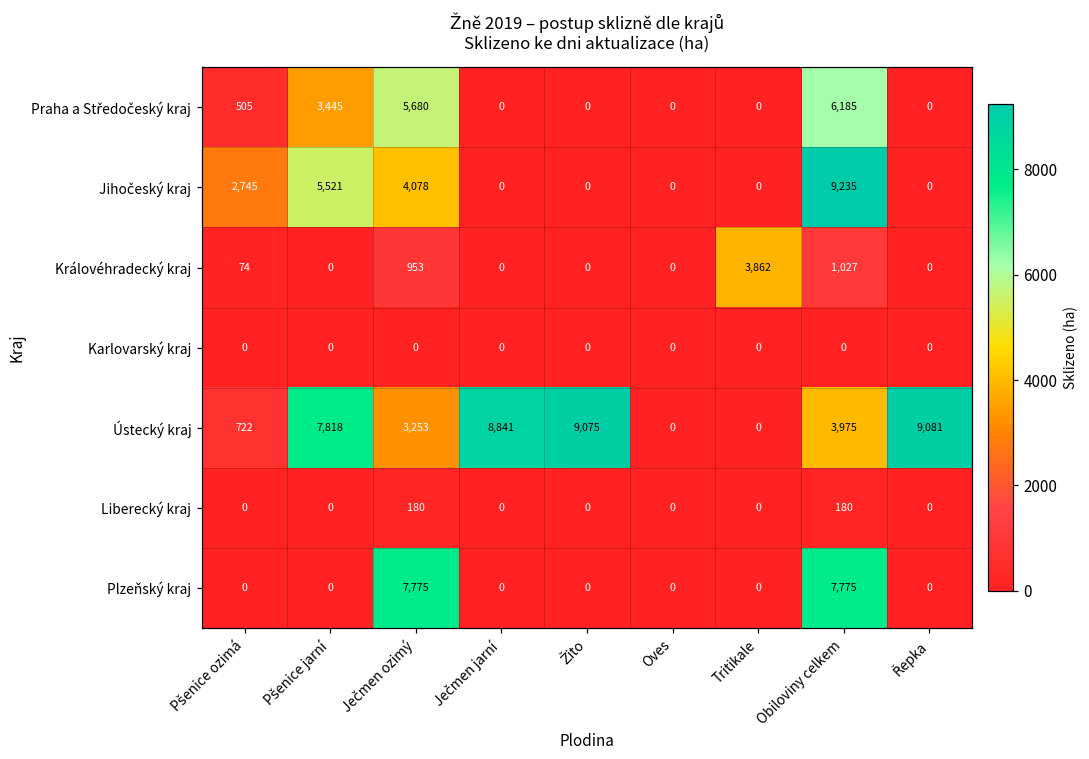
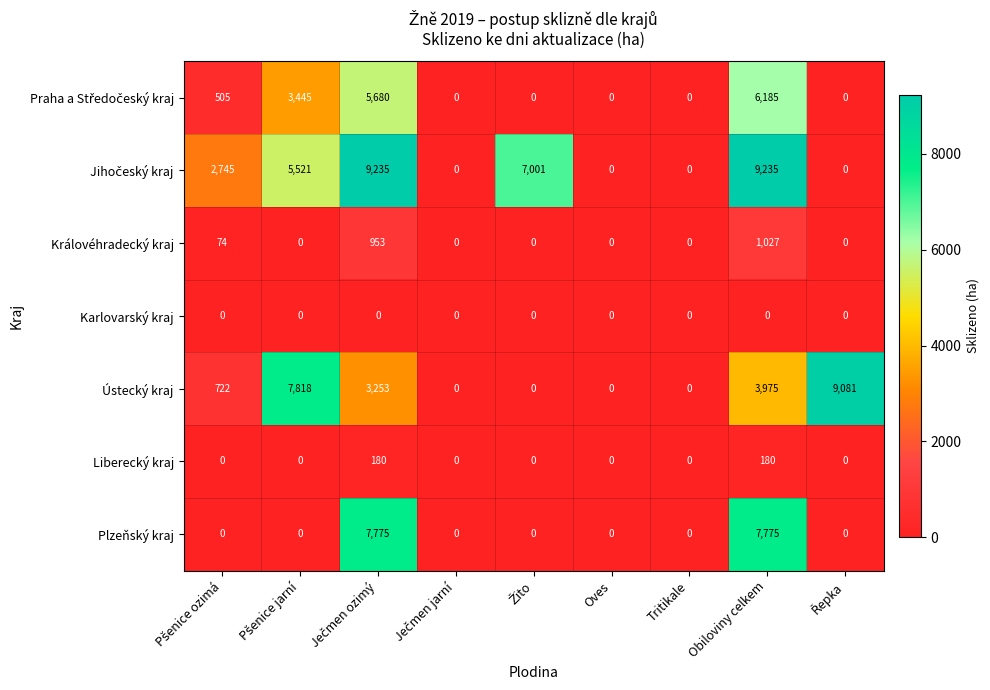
Jihočeský kraj, Ječmen ozimý: 4,078 -> 9,235
Jihočeský kraj, Žito: 0 -> 7,001
Královéhradecký kraj, Tritikale: 3,862 -> 0
Ústecký kraj, Ječmen jarní: 8,841 -> 0
Ústecký kraj, Žito: 9,075 -> 0
